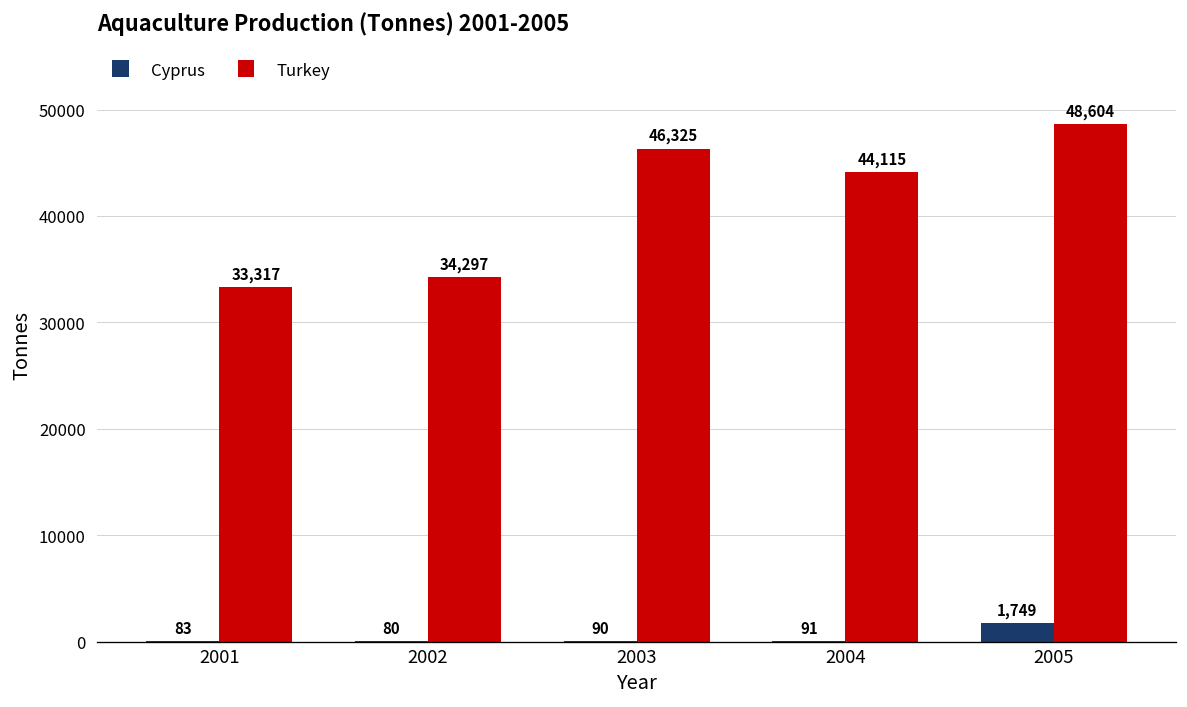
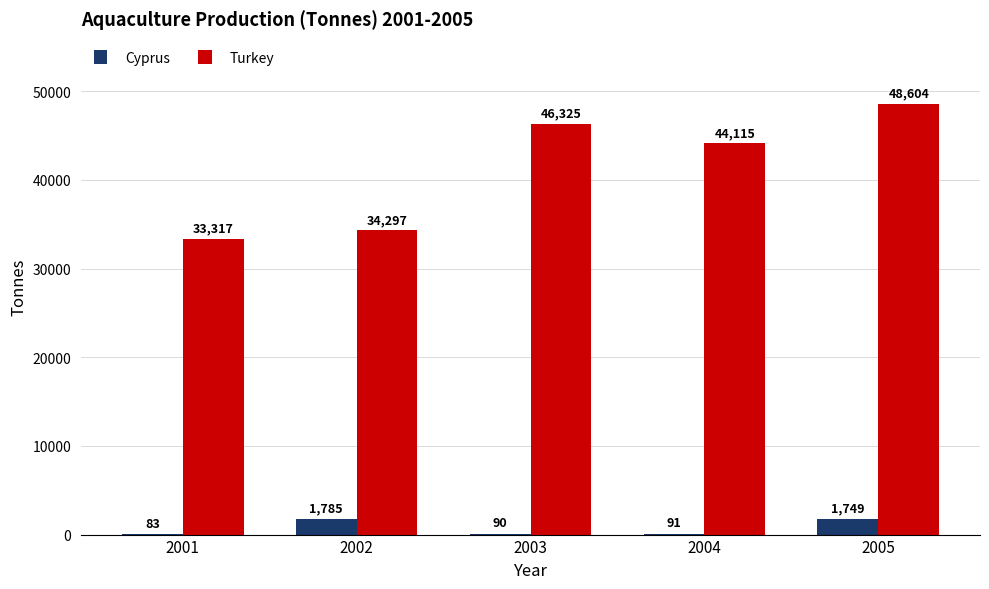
Cyprus, 2002: 80 -> 1,785
